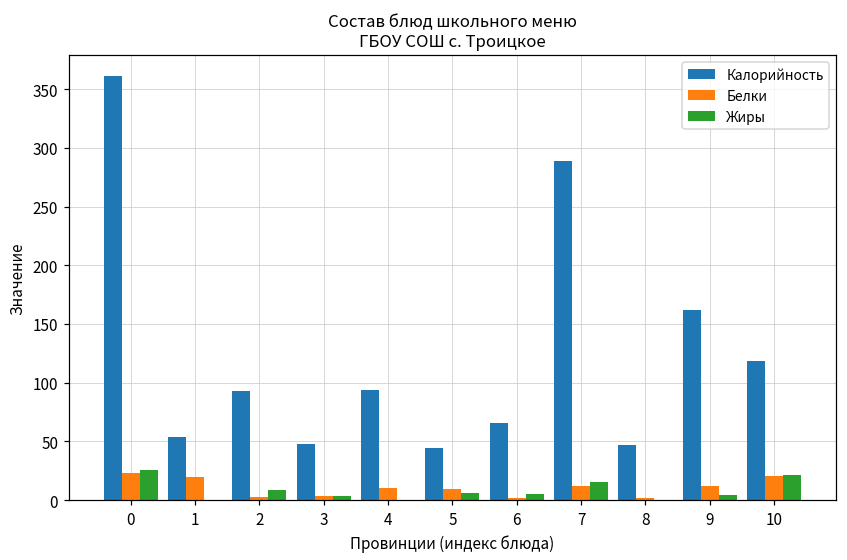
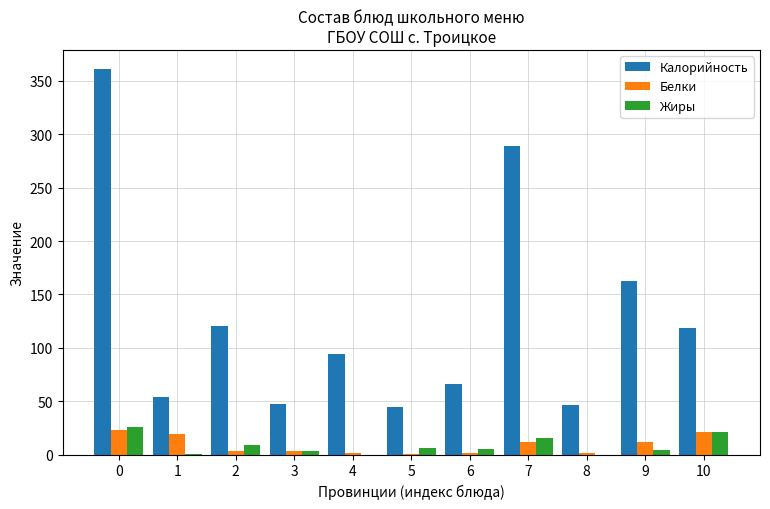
Калорийность, 2: 93 -> 120
Белки, 4: 11 -> 1
Белки, 5: 10 -> 1
